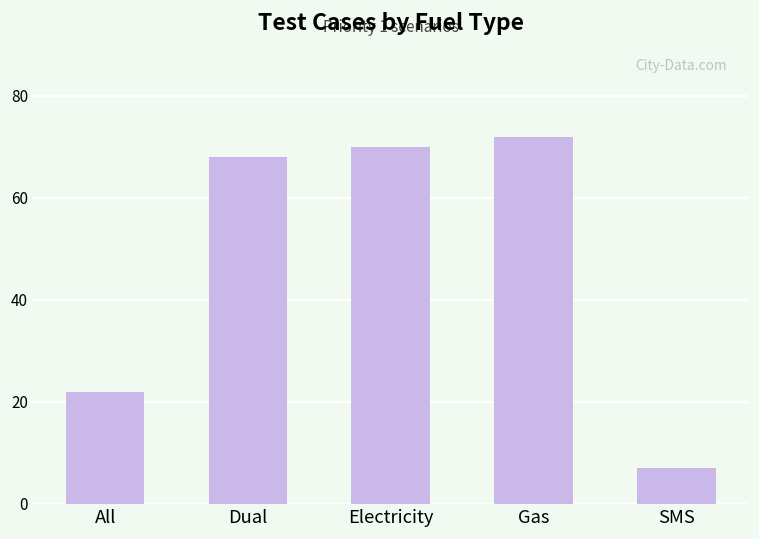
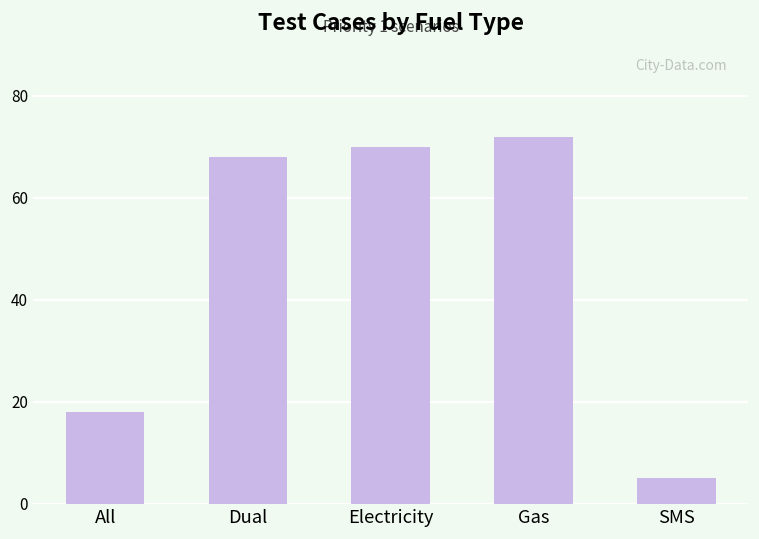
All: 22 -> 18
SMS: 7 -> 5
